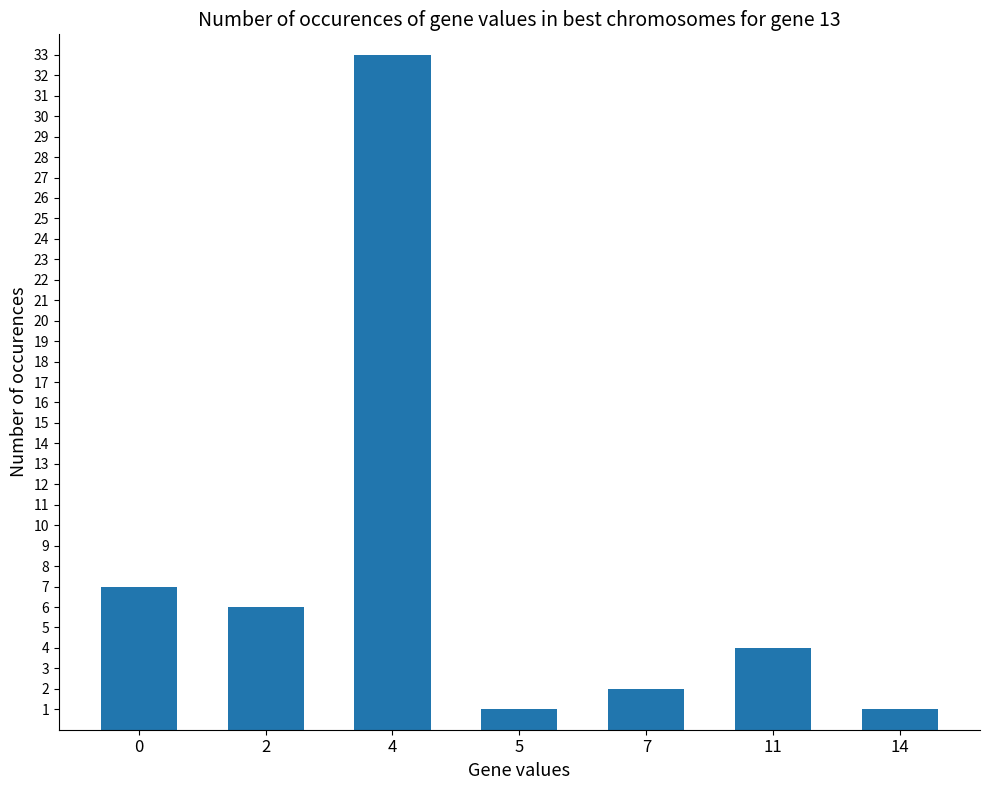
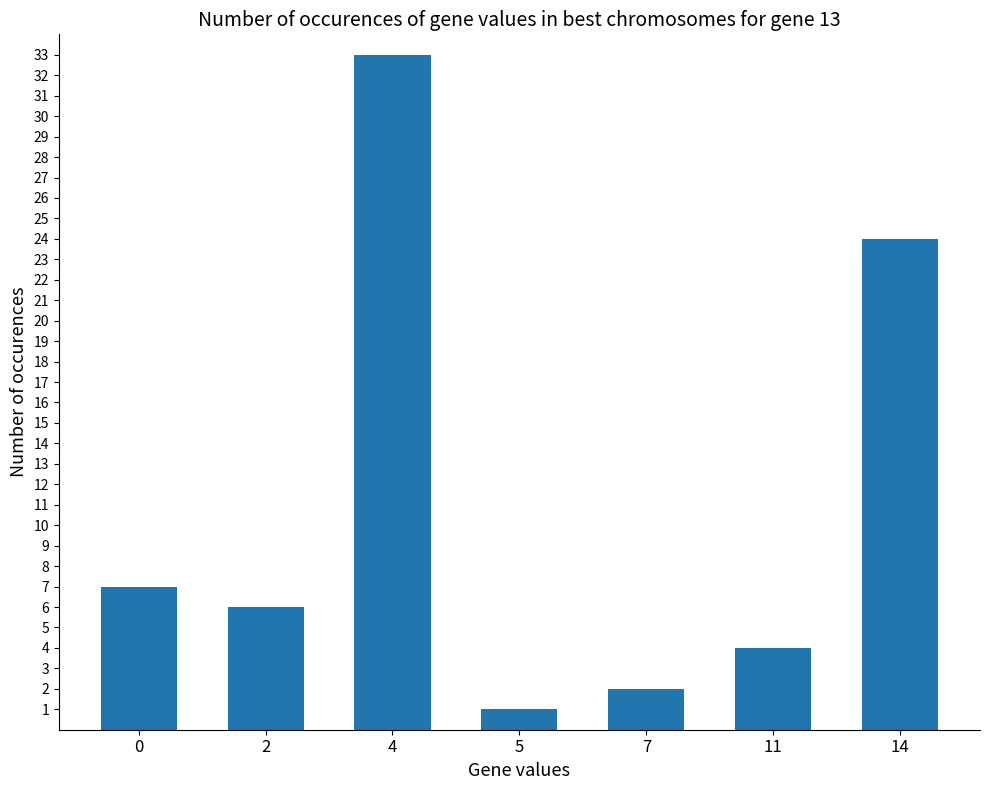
14: 1 -> 24
